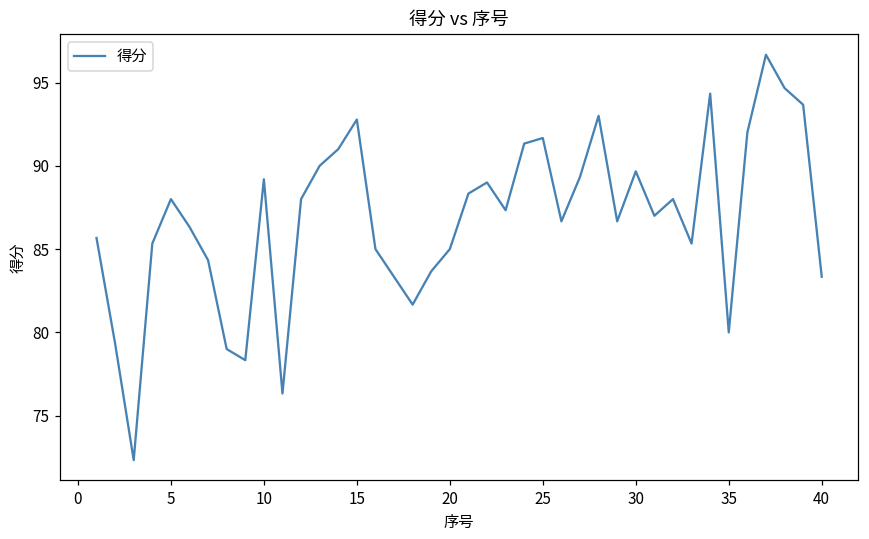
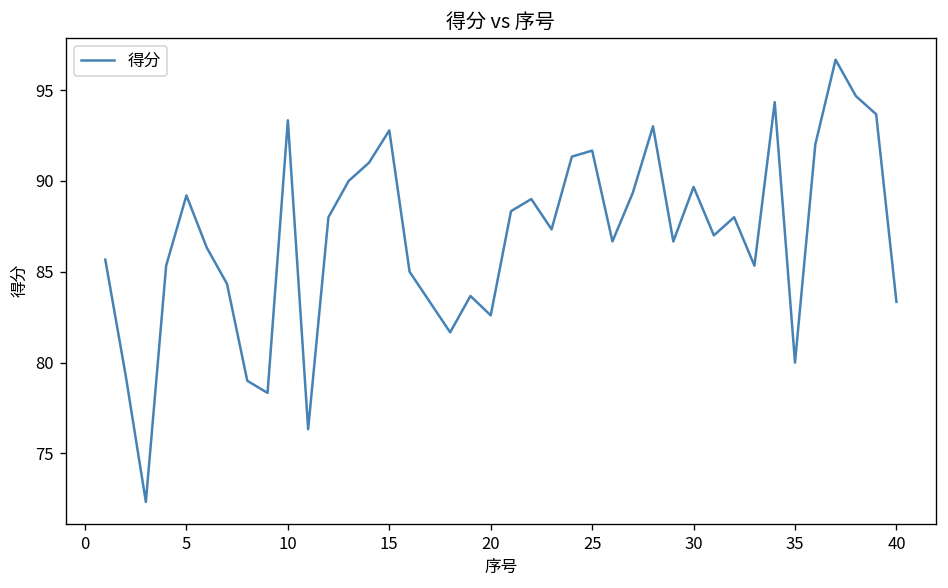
5: 88.0 -> 89.2
10: 89.2 -> 93.3
20: 85.0 -> 82.6
